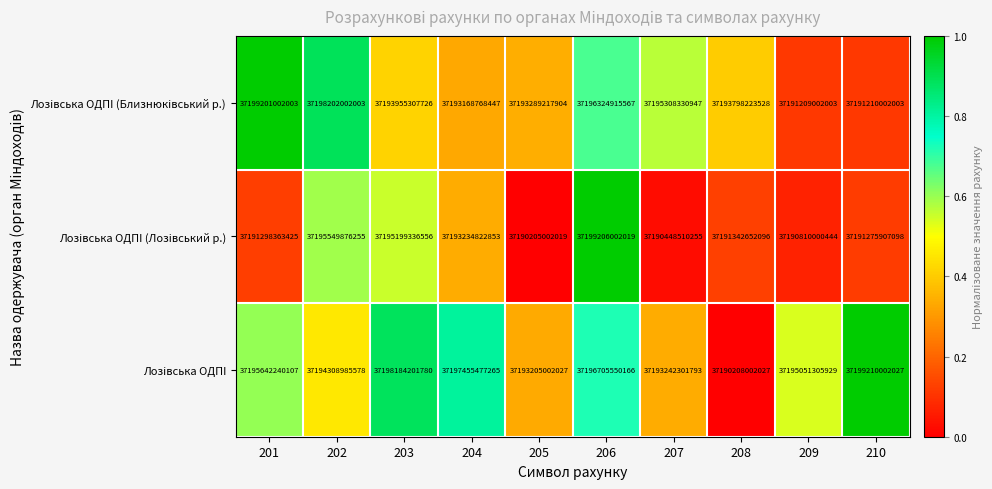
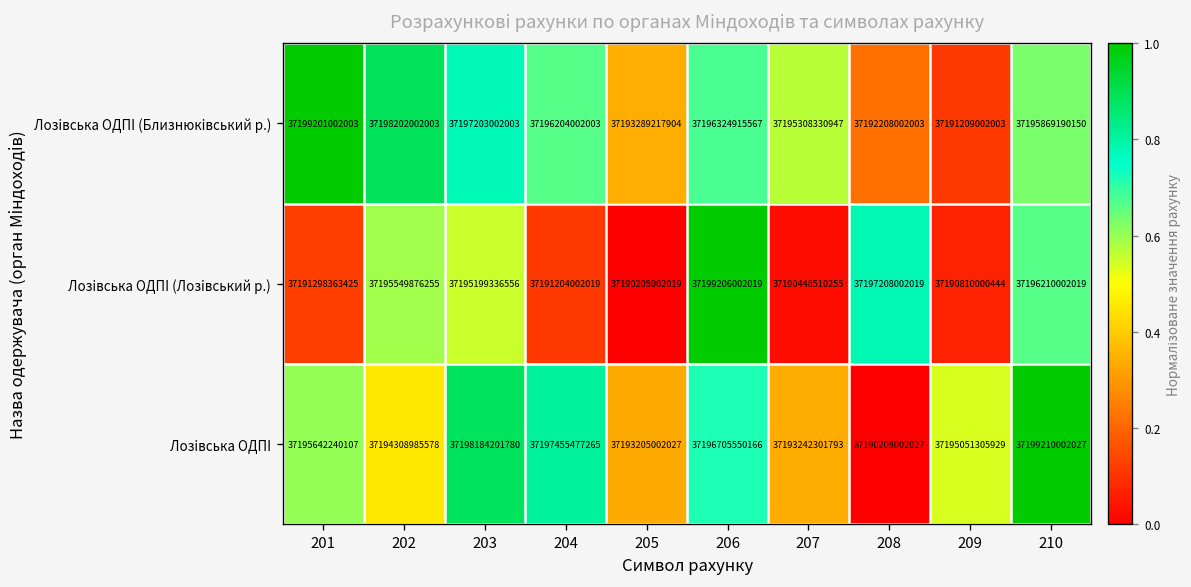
Лозiвська ОДПI (Близнюкiвський р.), 203: 37193955307726 -> 37197203002003
Лозiвська ОДПI (Близнюкiвський р.), 204: 37193168768447 -> 37196204002003
Лозiвська ОДПI (Близнюкiвський р.), 208: 37193798223528 -> 37192208002003
Лозiвська ОДПI (Близнюкiвський р.), 210: 37191210002003 -> 37195869190150
Лозiвська ОДПI (Лозiвський р.), 204: 37193234822853 -> 37191204002019
Лозiвська ОДПI (Лозiвський р.), 208: 37191342652096 -> 37197208002019
Лозiвська ОДПI (Лозiвський р.), 210: 37191275907098 -> 37196210002019
